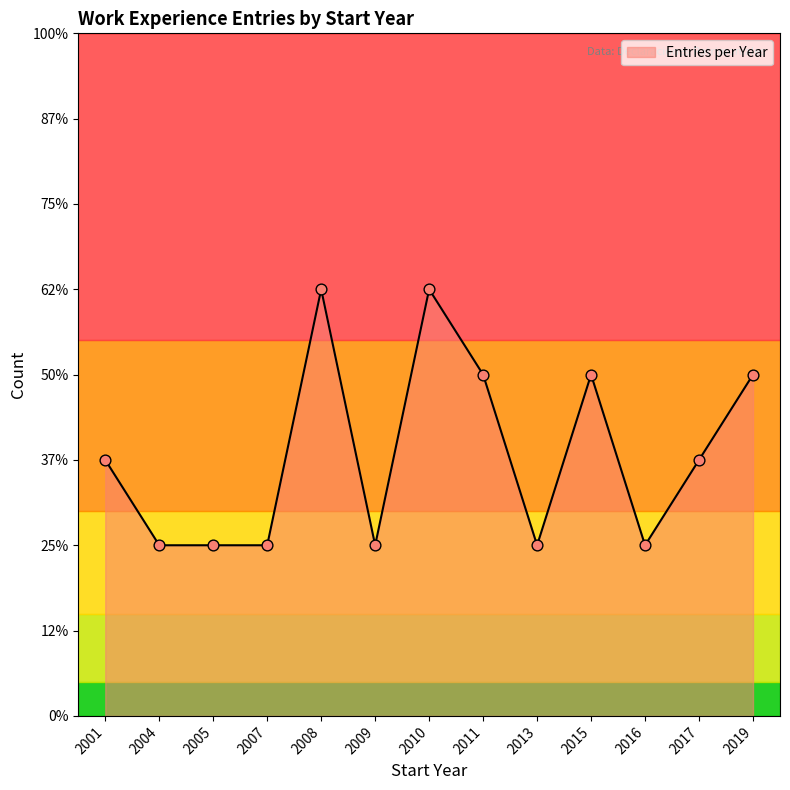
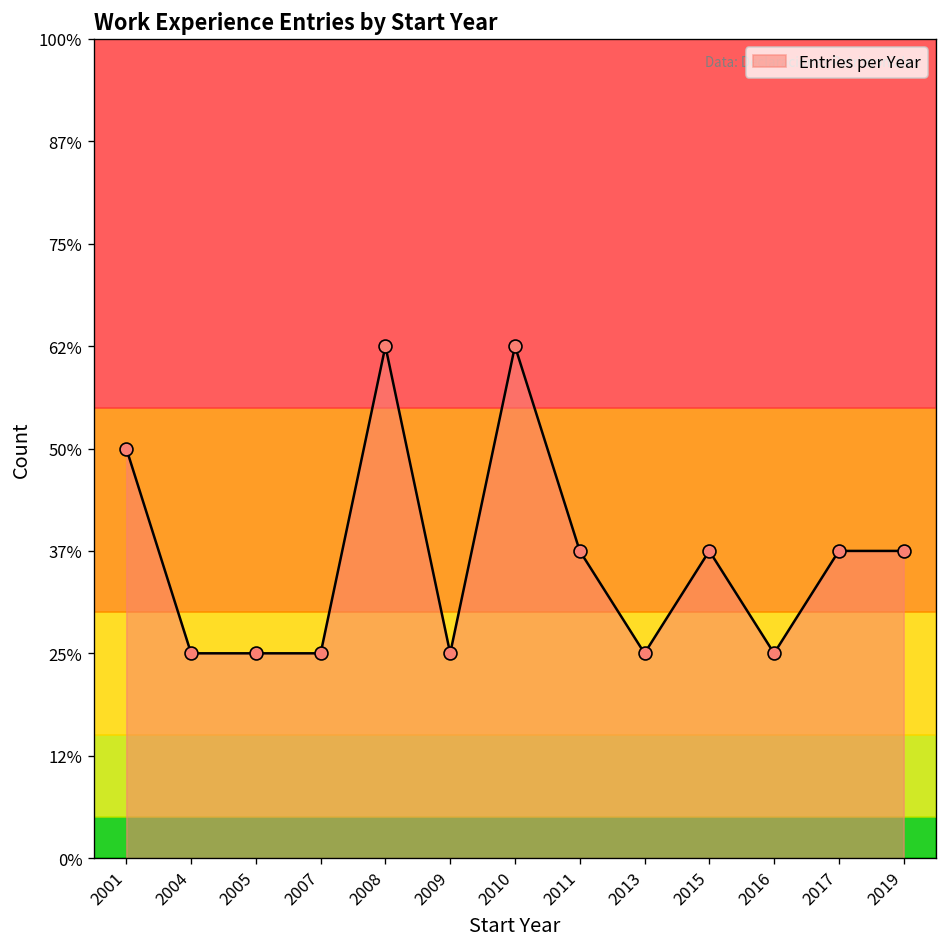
2001: 38% -> 50%
2011: 50% -> 38%
2015: 50% -> 38%
2019: 50% -> 38%
